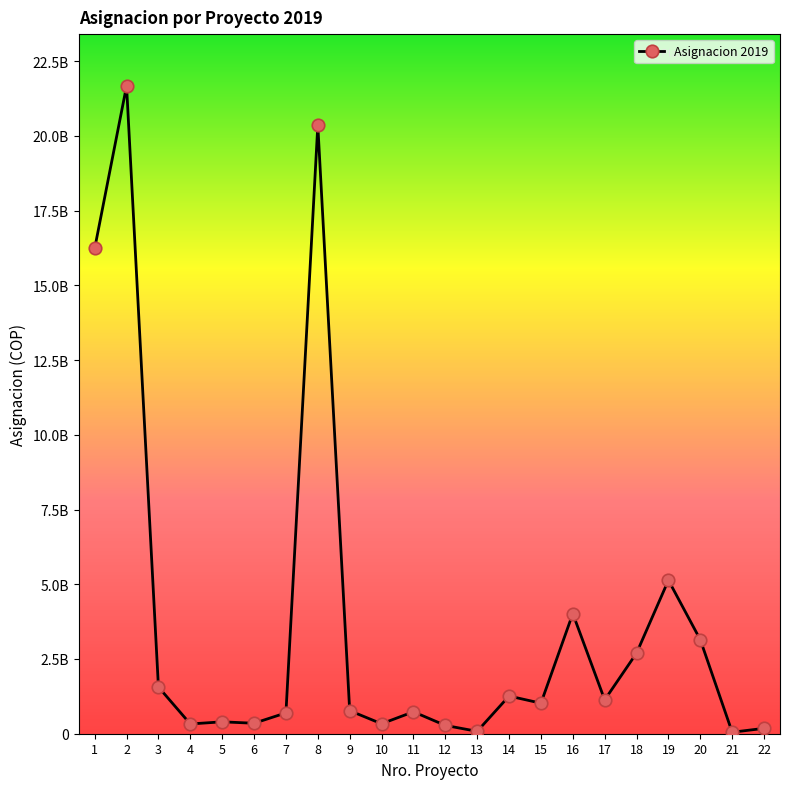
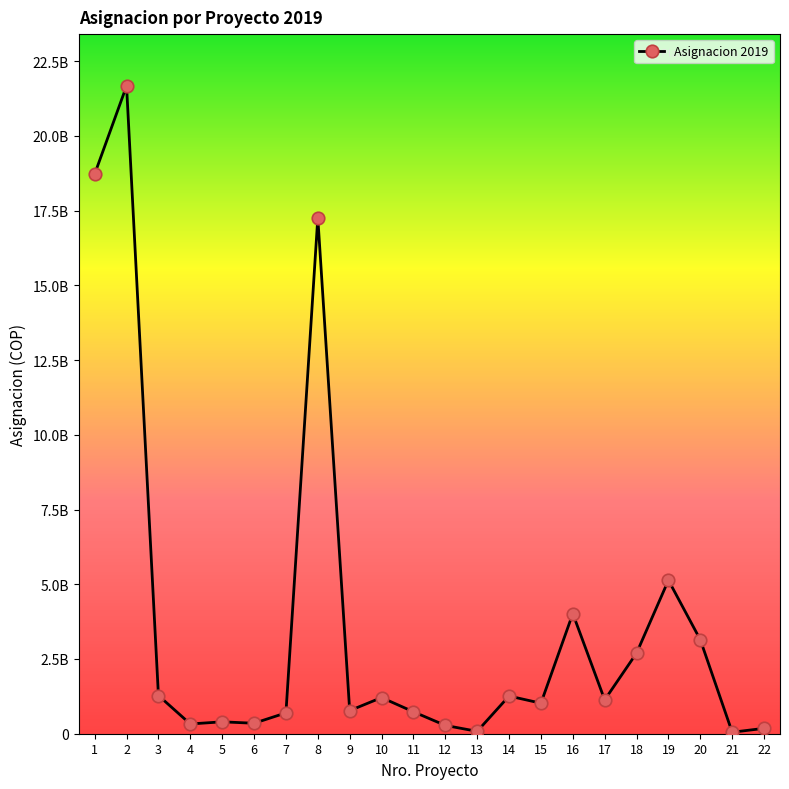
1: 16200000000 -> 18700000000
3: 1600000000 -> 1300000000
8: 20400000000 -> 17300000000
10: 300000000 -> 1200000000
